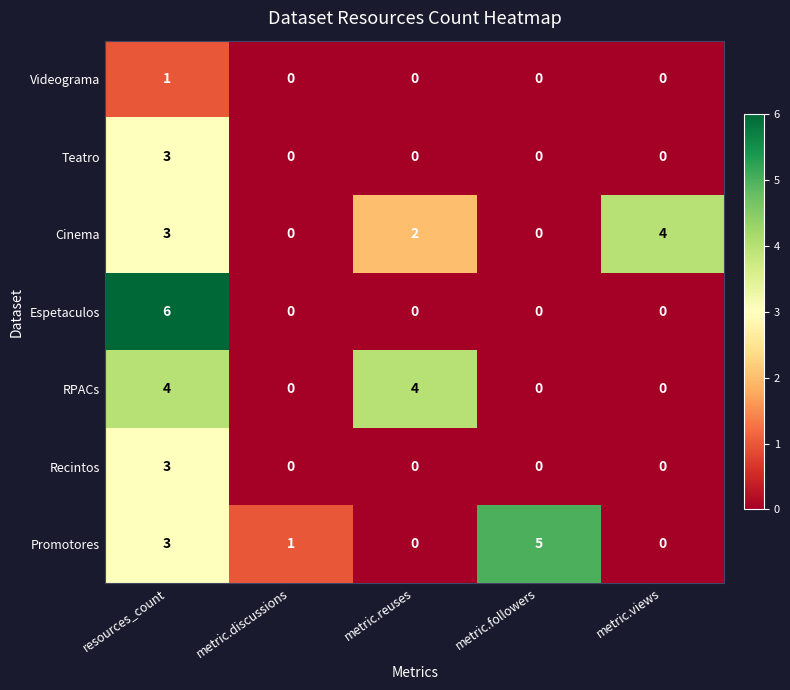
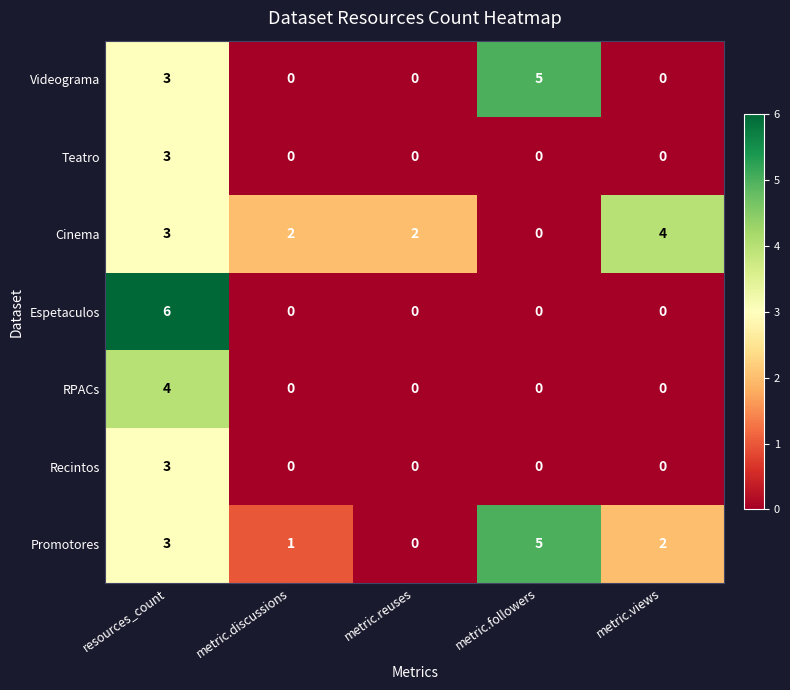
Videograma, resources_count: 1 -> 3
Videograma, metric.followers: 0 -> 5
Cinema, metric.discussions: 0 -> 2
RPACs, metric.reuses: 4 -> 0
Promotores, metric.views: 0 -> 2
